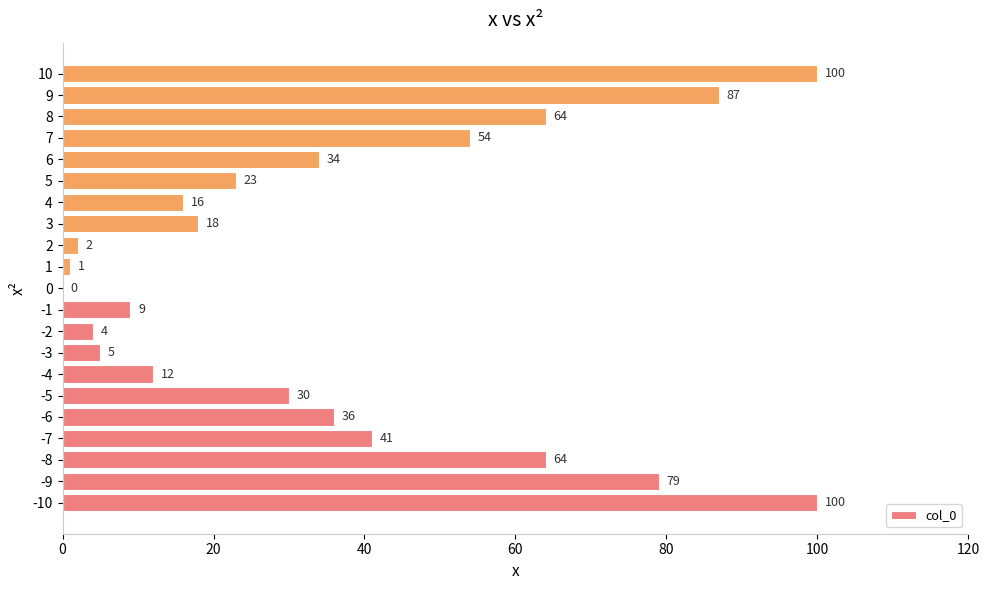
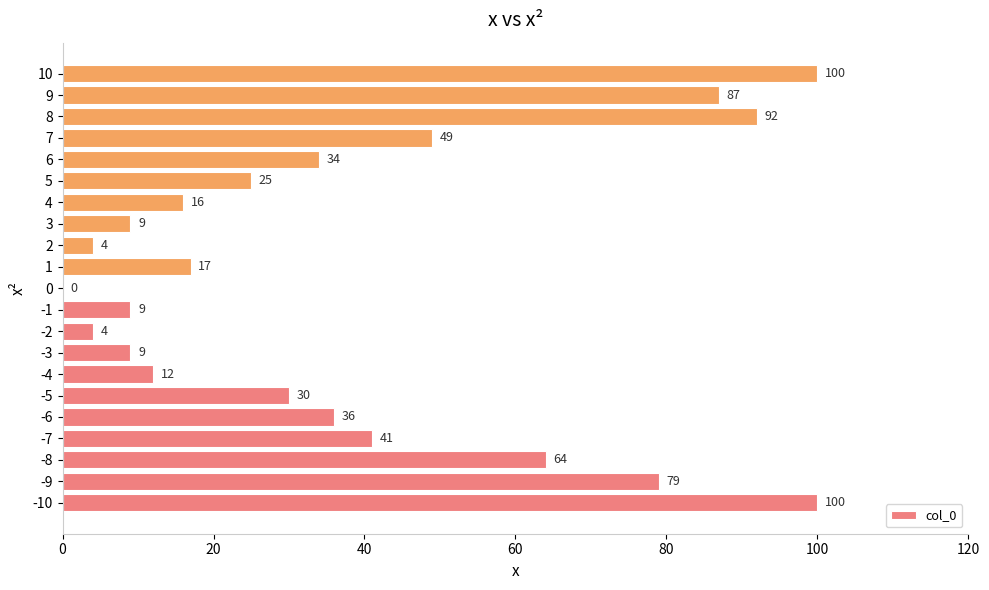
8: 64 -> 92
7: 54 -> 49
5: 23 -> 25
3: 18 -> 9
2: 2 -> 4
1: 1 -> 17
-3: 5 -> 9
